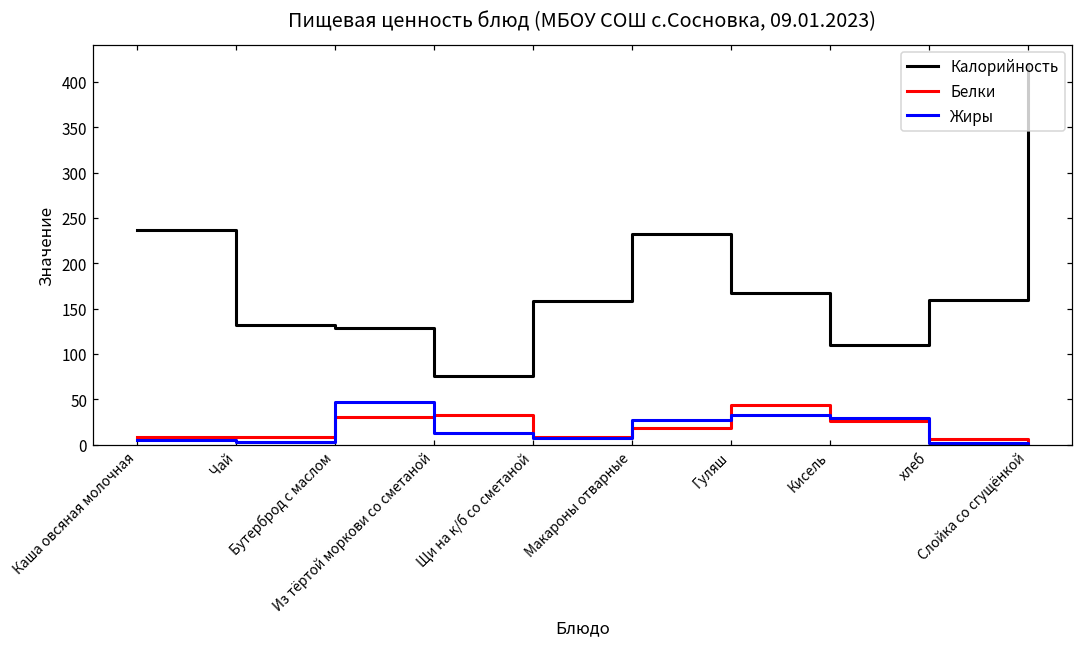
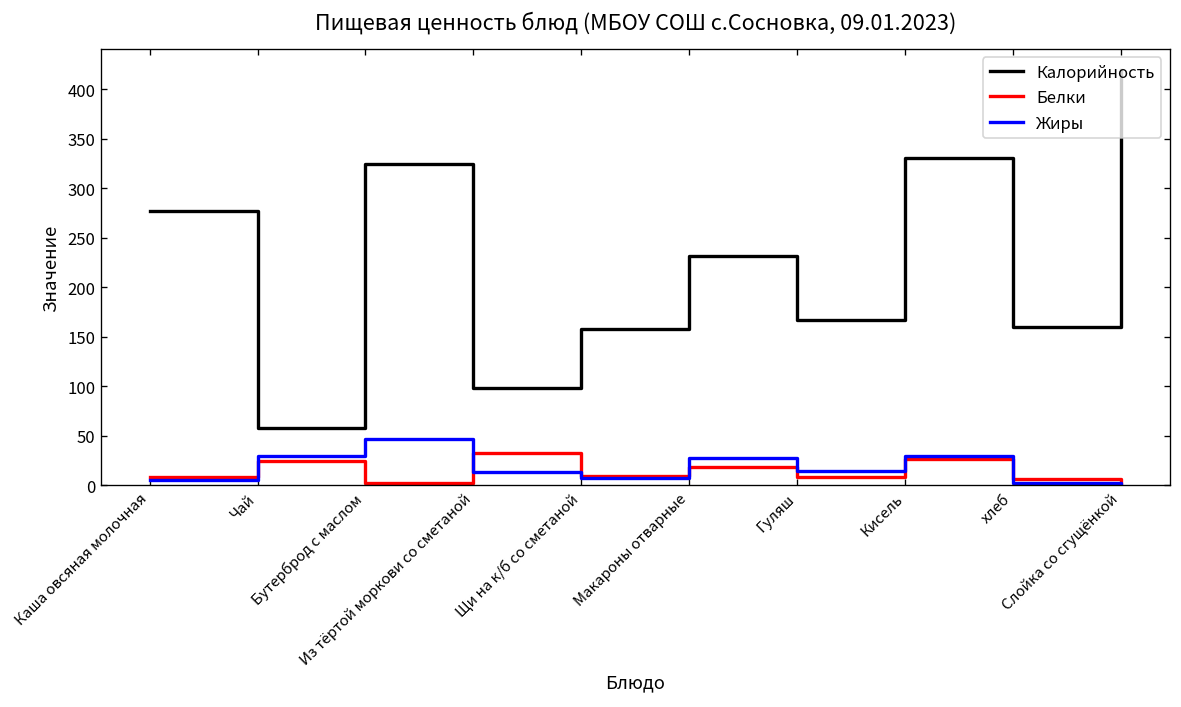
Калорийность, Каша овсяная молочная: 240 -> 280
Калорийность, Чай: 130 -> 60
Белки, Чай: 10 -> 20
Жиры, Чай: 0 -> 30
Калорийность, Бутерброд с маслом: 130 -> 330
Белки, Бутерброд с маслом: 30 -> 0
Калорийность, Из тёртой моркови со сметаной: 80 -> 100
Белки, Гуляш: 40 -> 10
Жиры, Гуляш: 30 -> 10
Калорийность, Кисель: 110 -> 330
